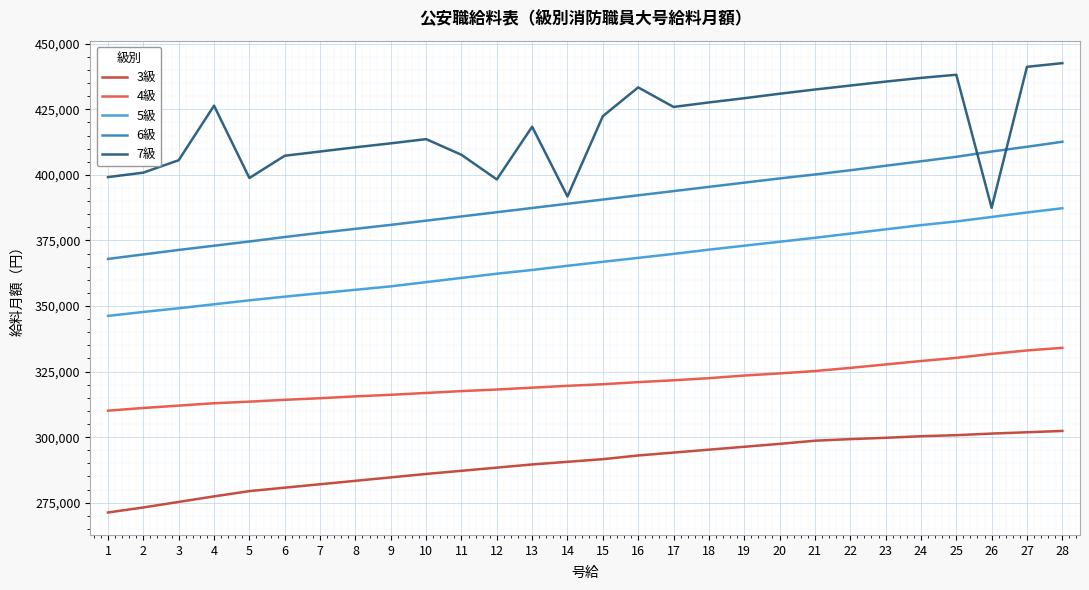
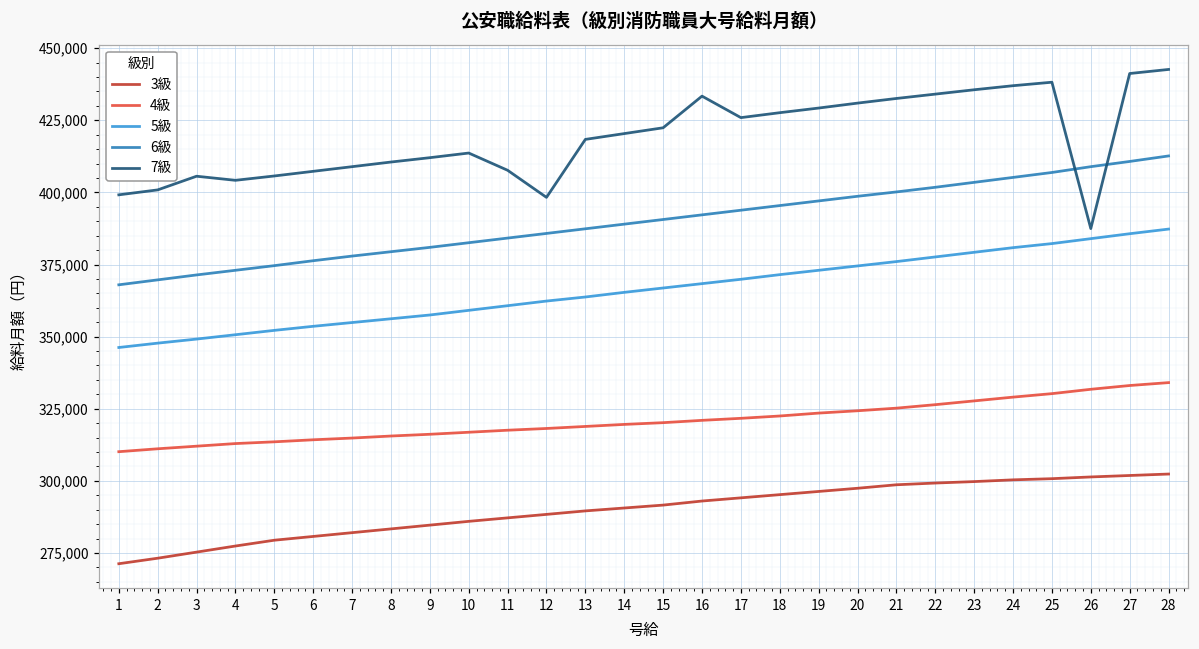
7級, 4: 426,000 -> 404,000
7級, 5: 399,000 -> 406,000
7級, 14: 392,000 -> 420,000
